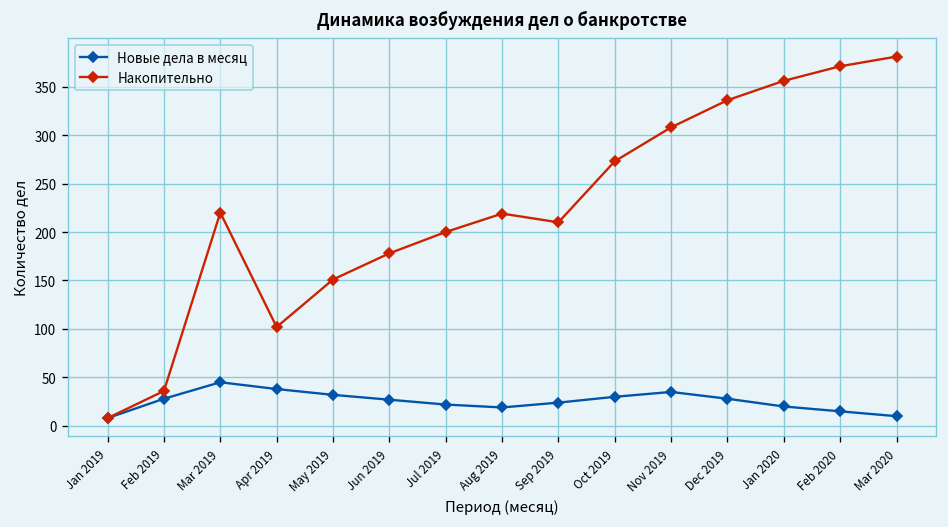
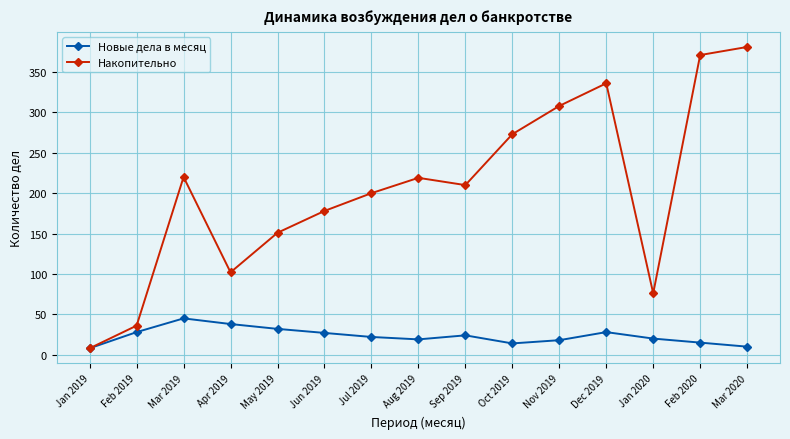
Новые дела в месяц, Oct 2019: 30 -> 10
Новые дела в месяц, Nov 2019: 40 -> 20
Накопительно, Jan 2020: 360 -> 80
